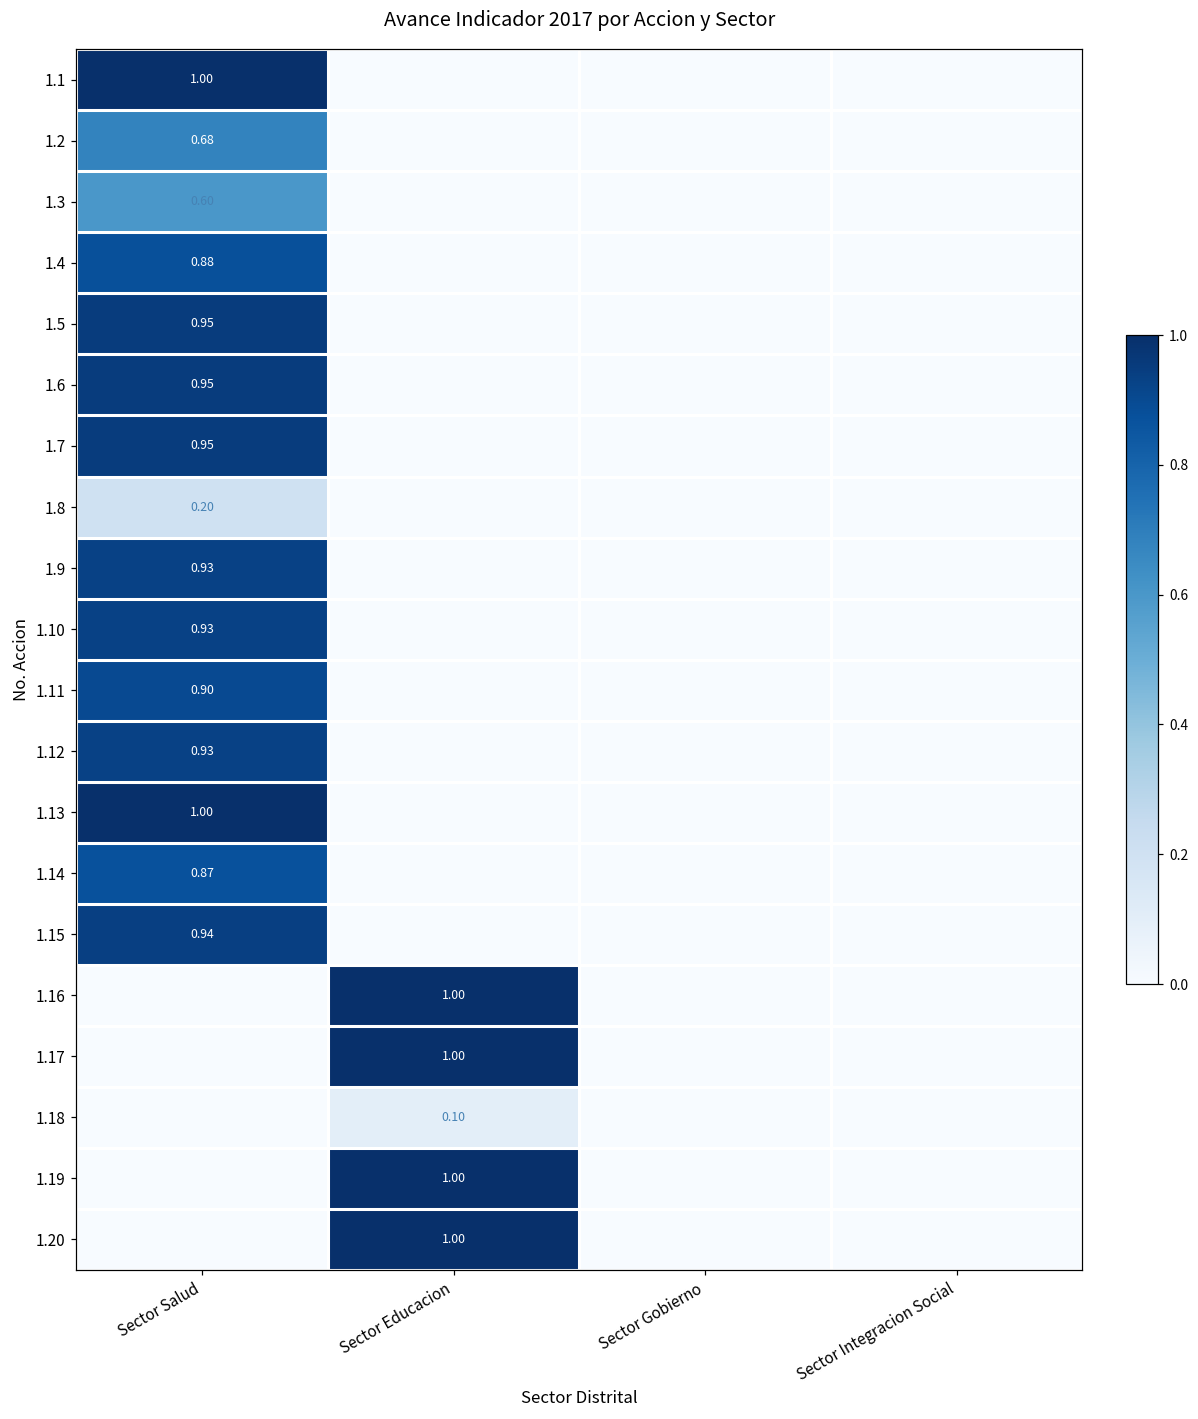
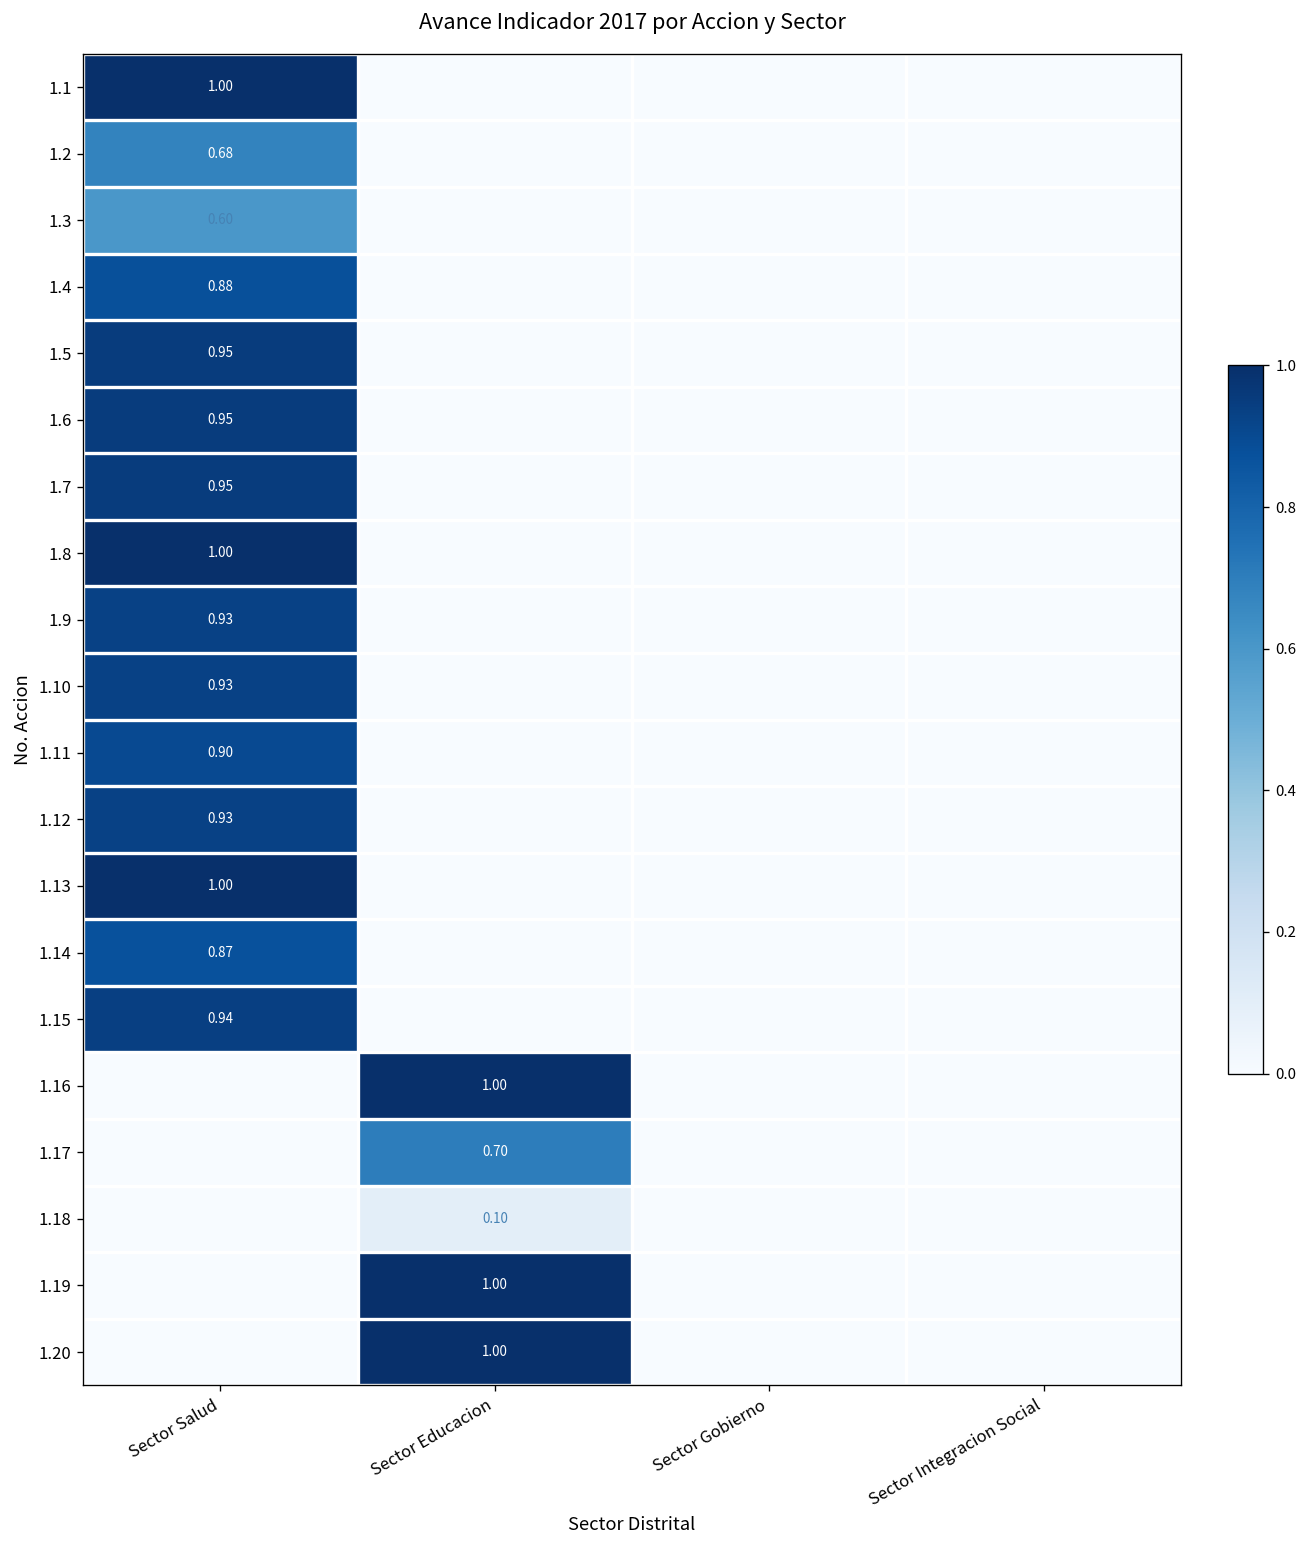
1.8, Sector Salud: 0.20 -> 1.00
1.17, Sector Educacion: 1.00 -> 0.70
